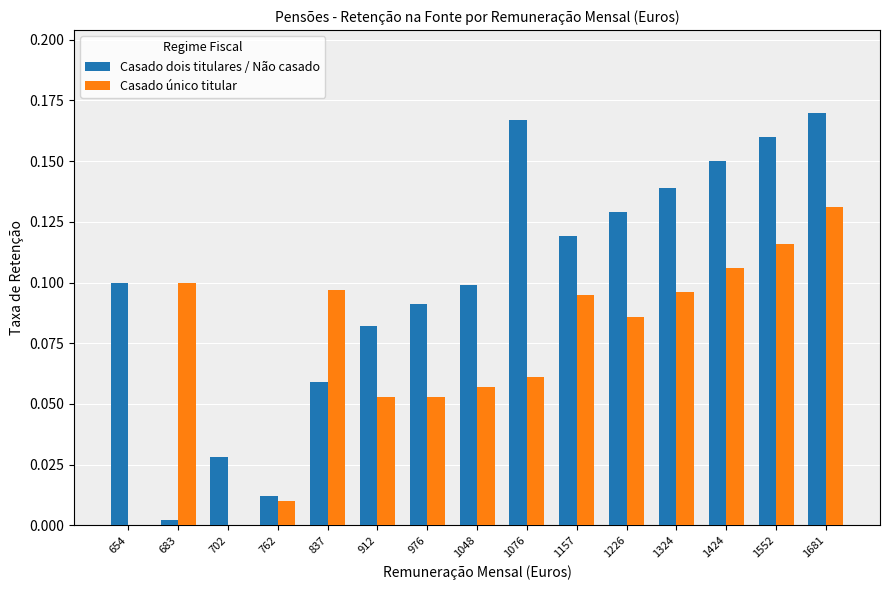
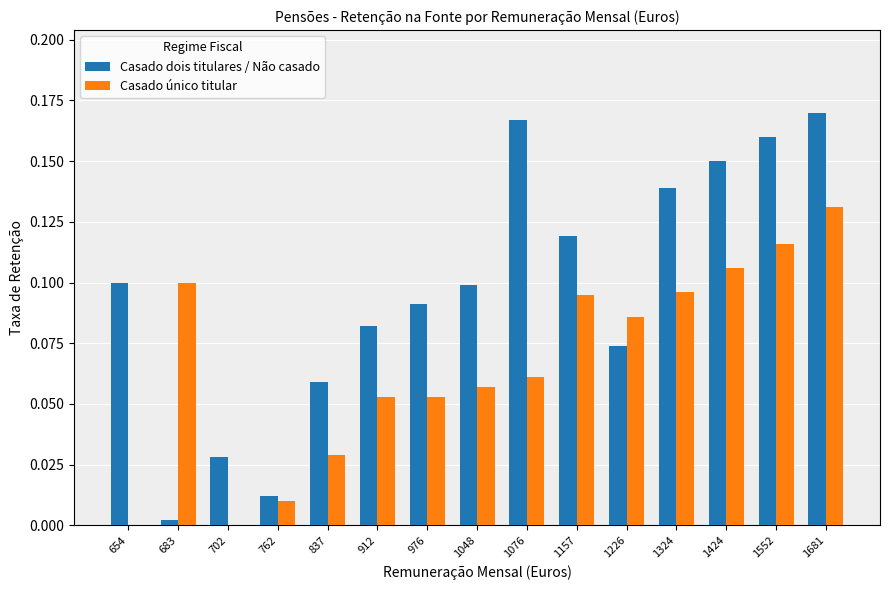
Casado único titular, 837: 0.097 -> 0.029
Casado dois titulares / Não casado, 1226: 0.129 -> 0.074
